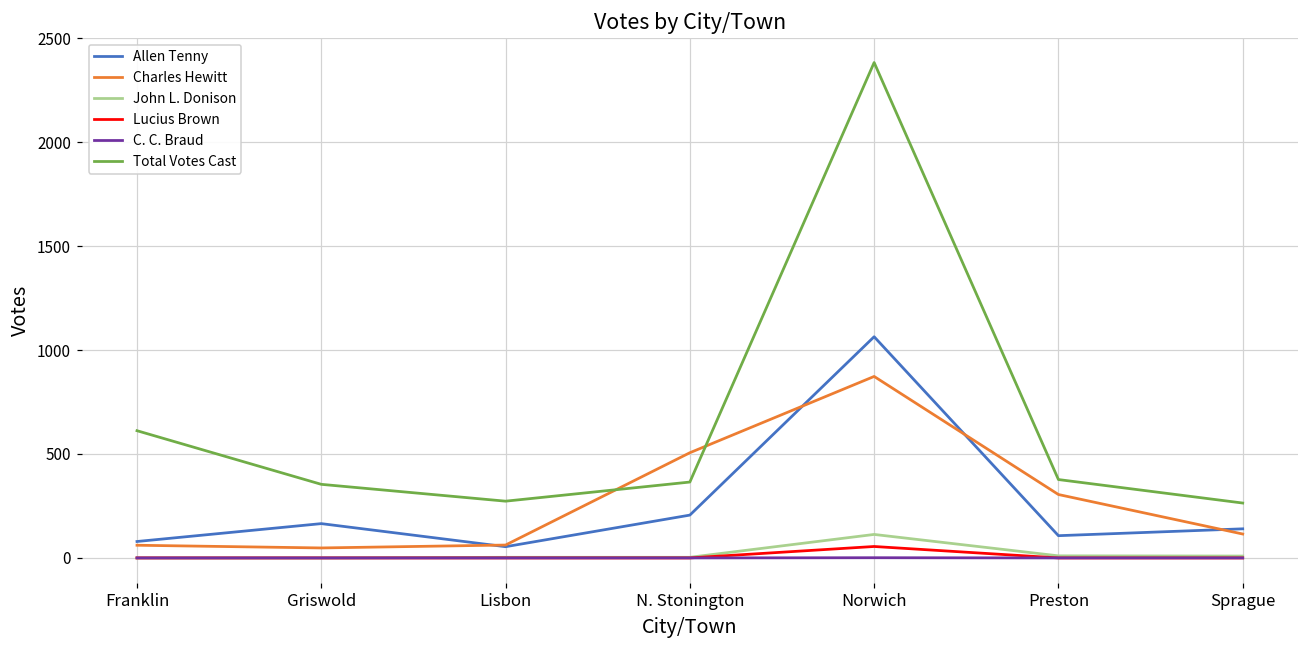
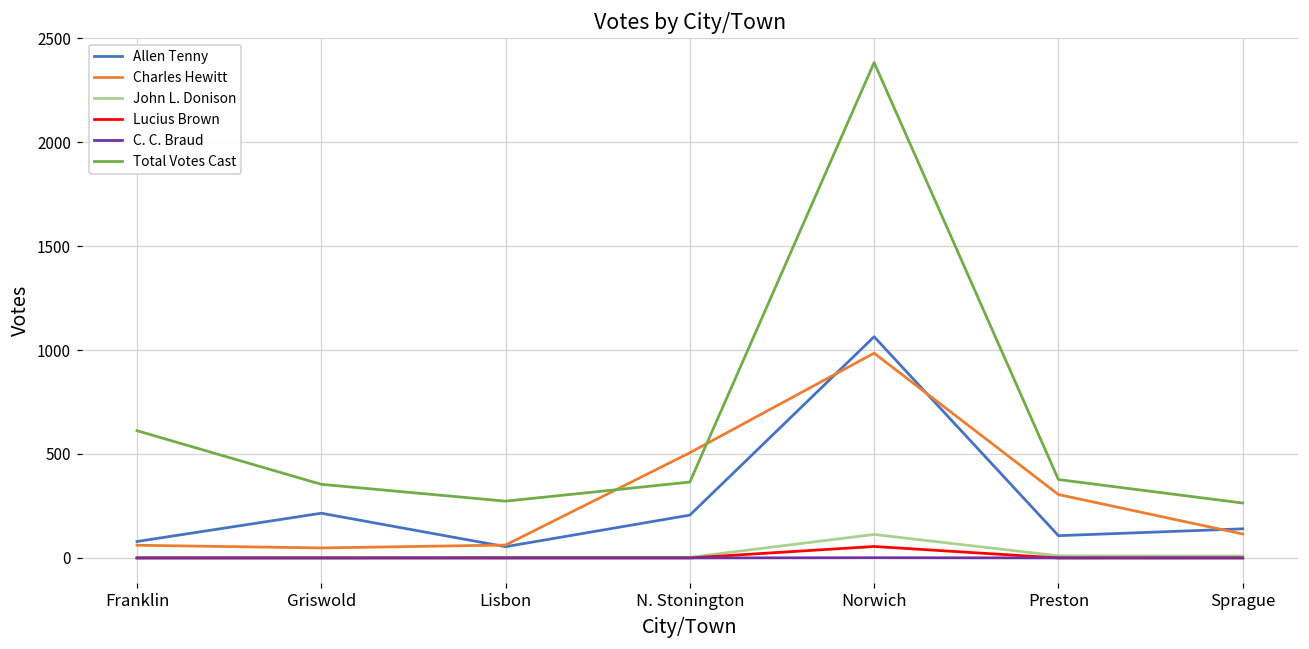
Allen Tenny, Griswold: 170 -> 220
Charles Hewitt, Norwich: 870 -> 990
